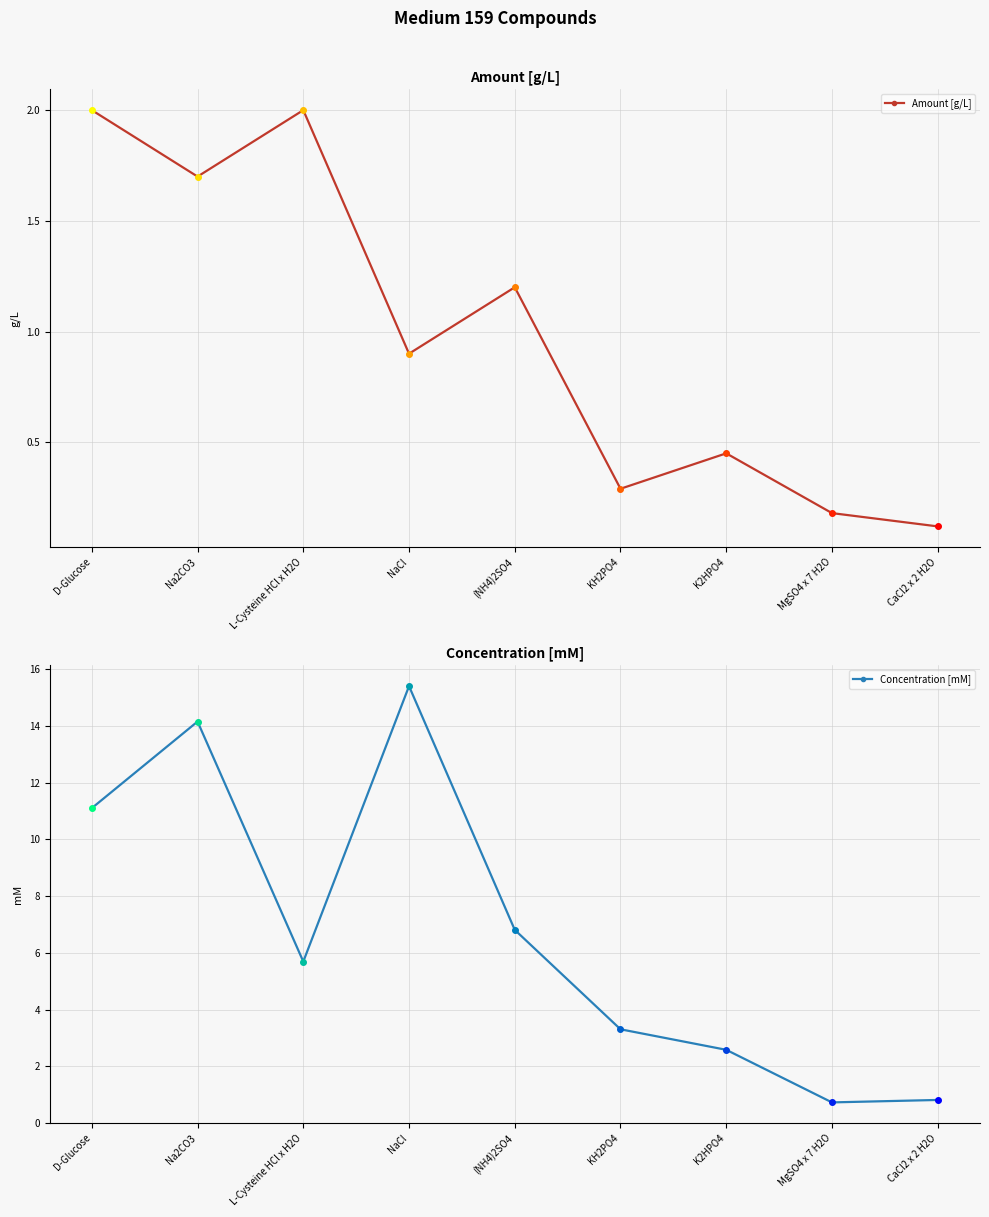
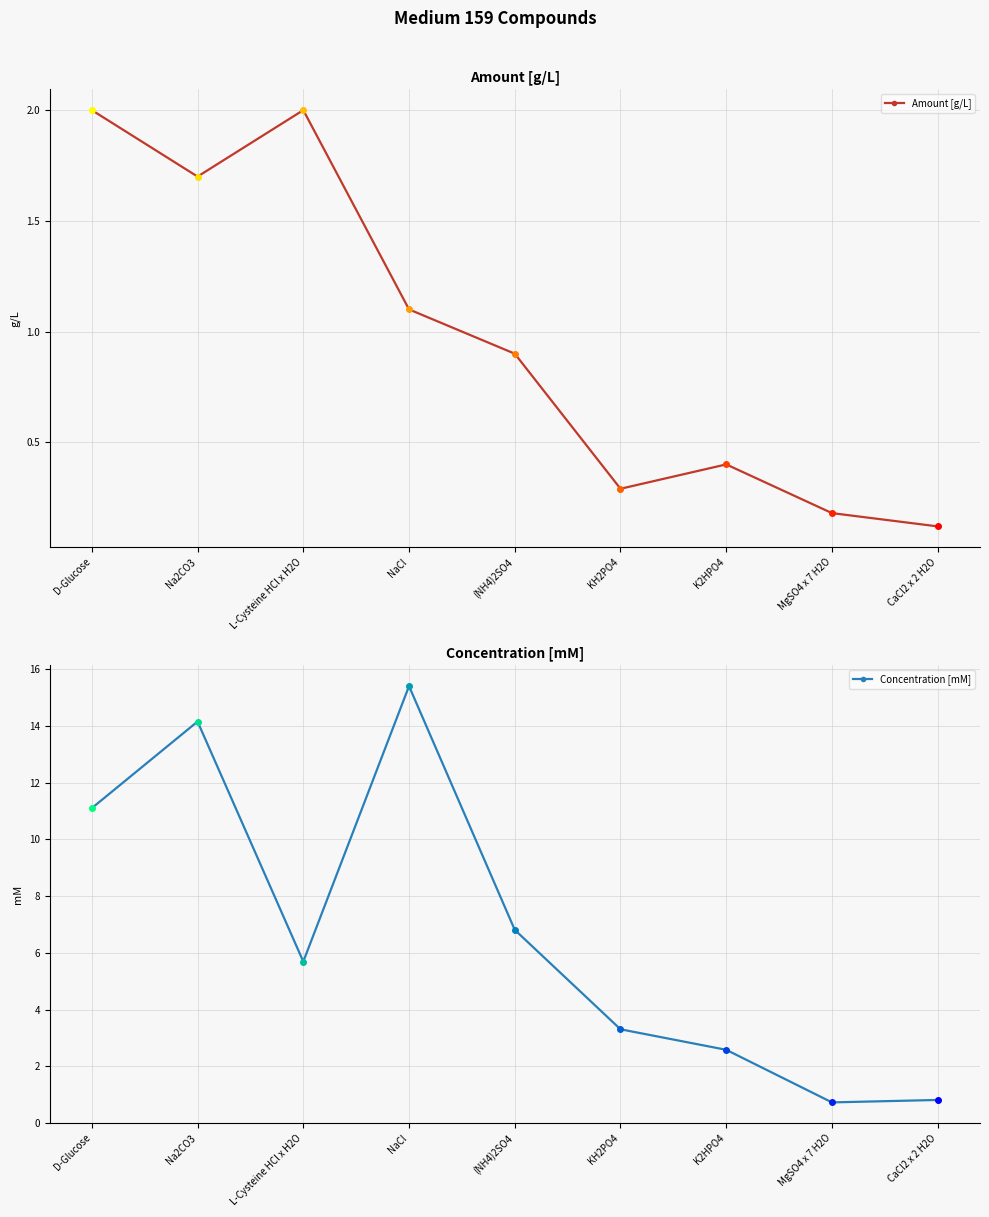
Amount [g/L], Amount [g/L], NaCl: 0.9 -> 1.1
Amount [g/L], Amount [g/L], (NH4)2SO4: 1.2 -> 0.9
Amount [g/L], Amount [g/L], K2HPO4: 0.45 -> 0.40
